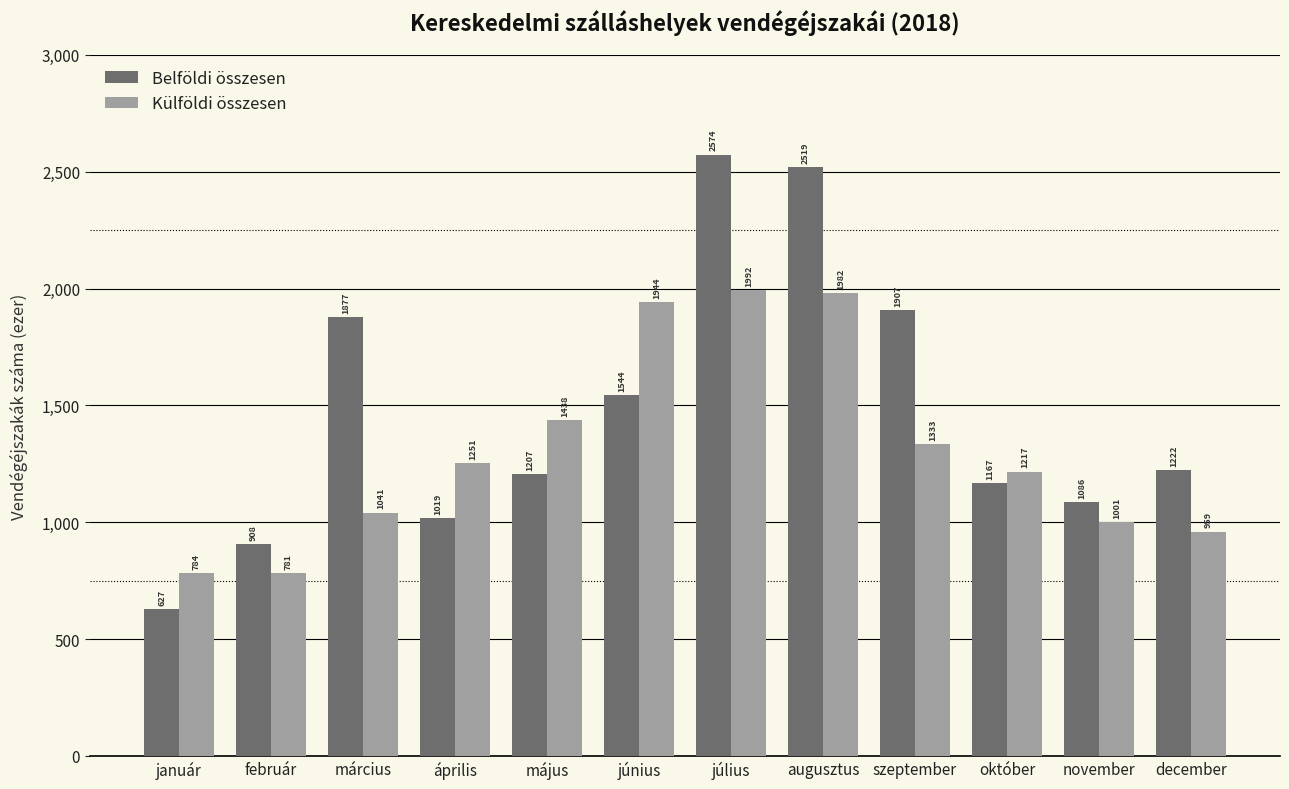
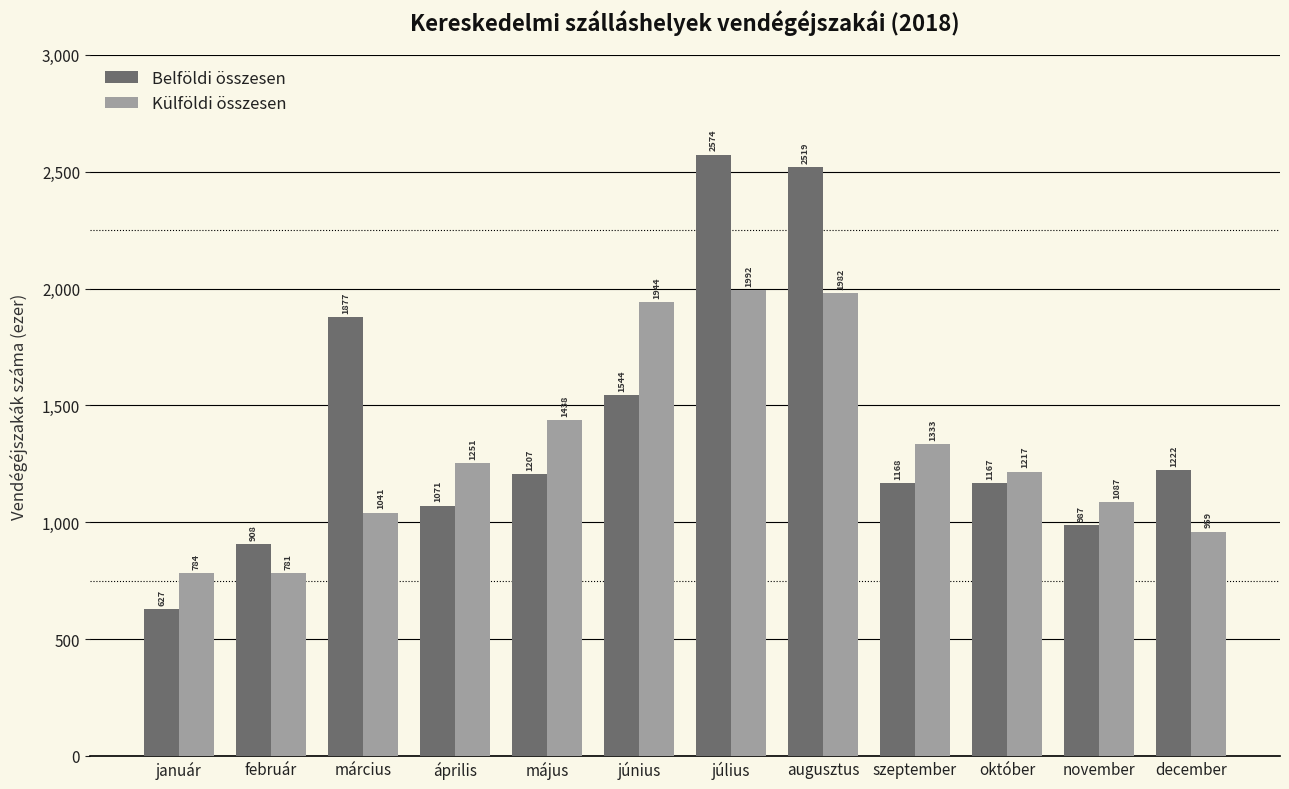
Belföldi összesen, április: 1019 -> 1071
Belföldi összesen, szeptember: 1907 -> 1168
Belföldi összesen, november: 1086 -> 987
Külföldi összesen, november: 1001 -> 1087
